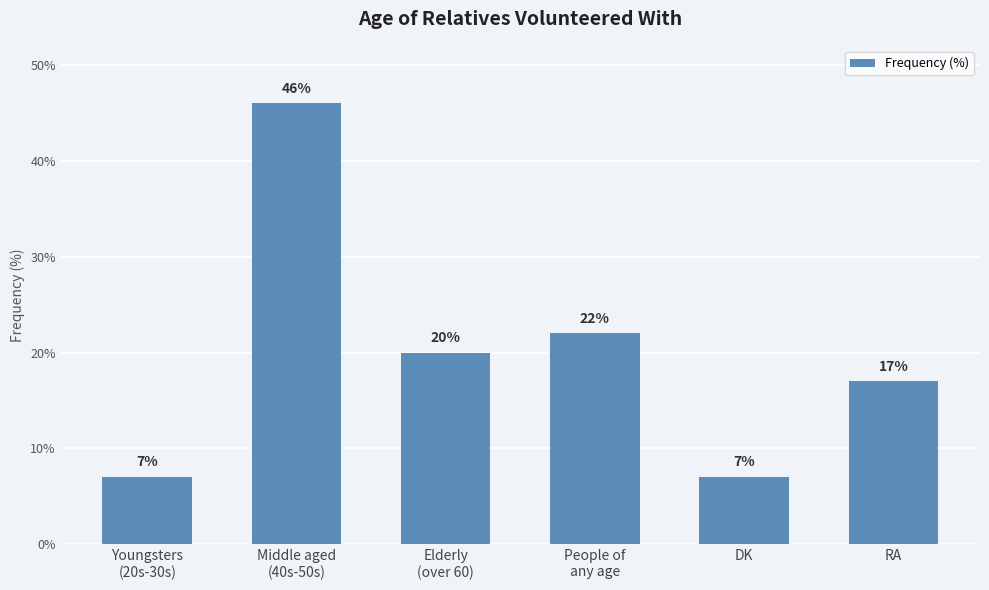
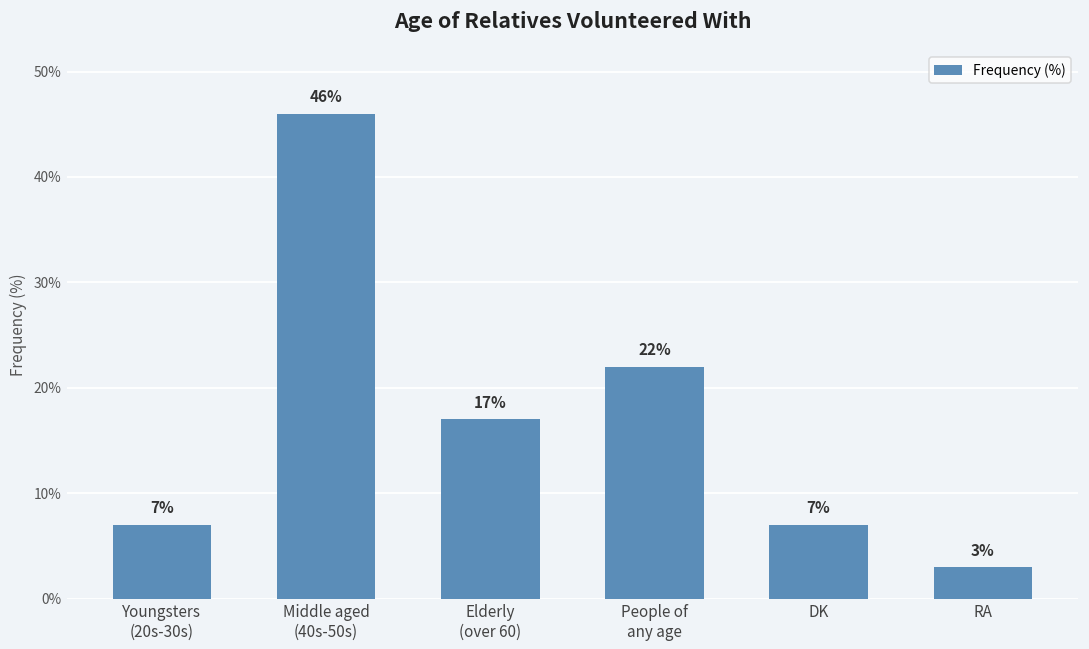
Elderly (over 60): 20% -> 17%
RA: 17% -> 3%
